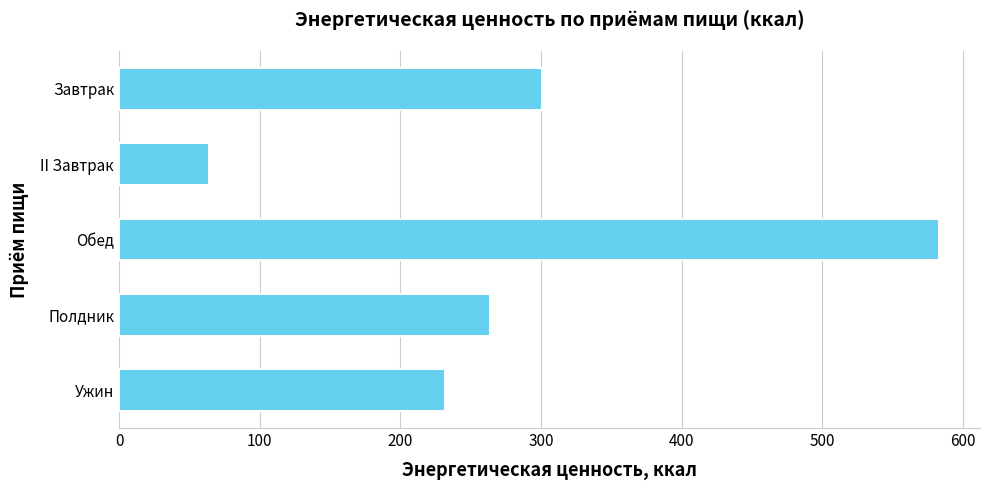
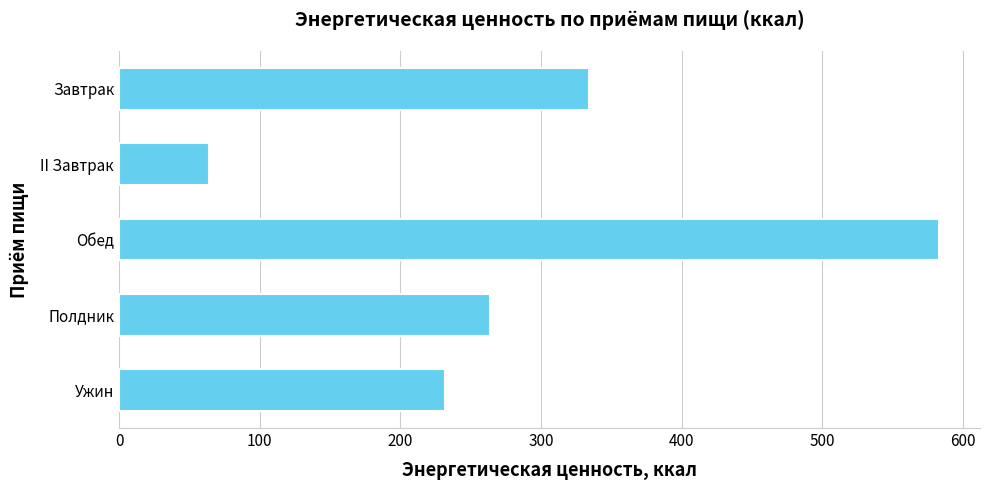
Завтрак: 301 -> 334
